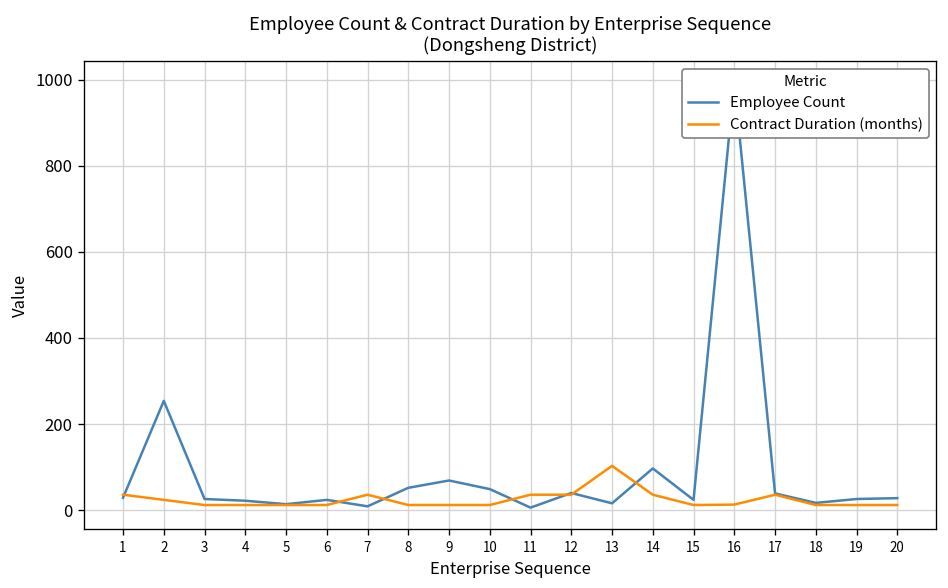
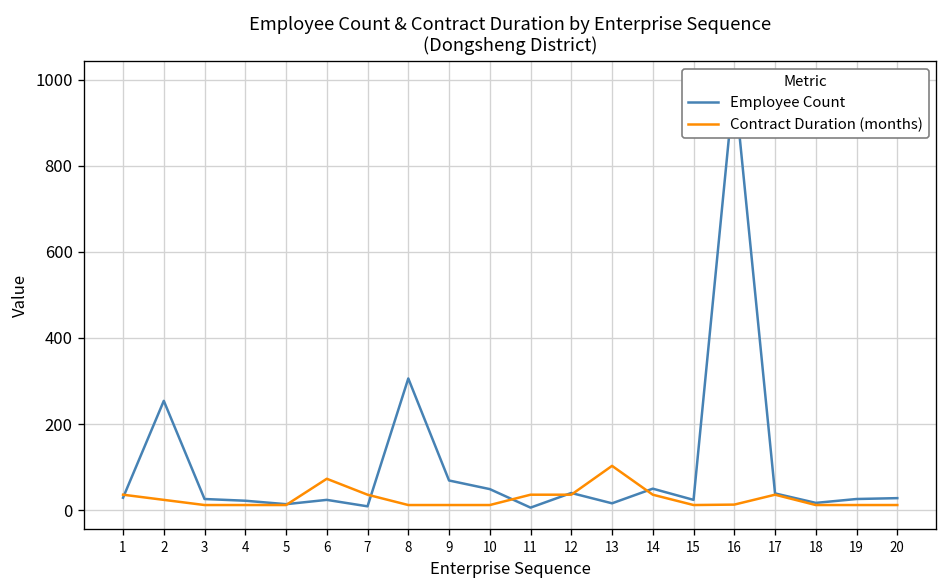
Contract Duration (months), 6: 10 -> 70
Employee Count, 8: 50 -> 310
Employee Count, 14: 100 -> 50
